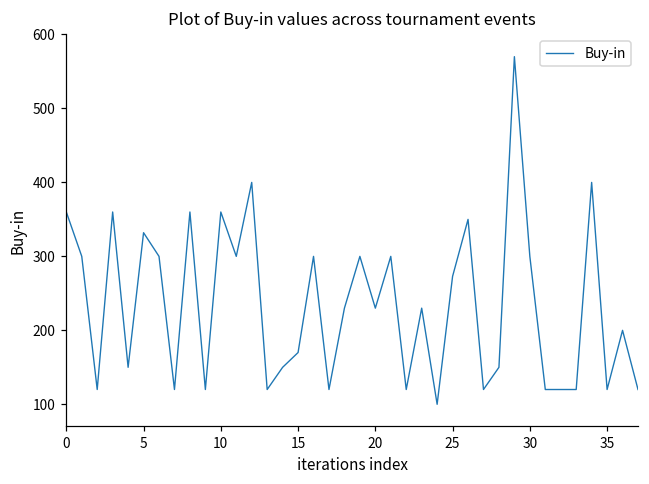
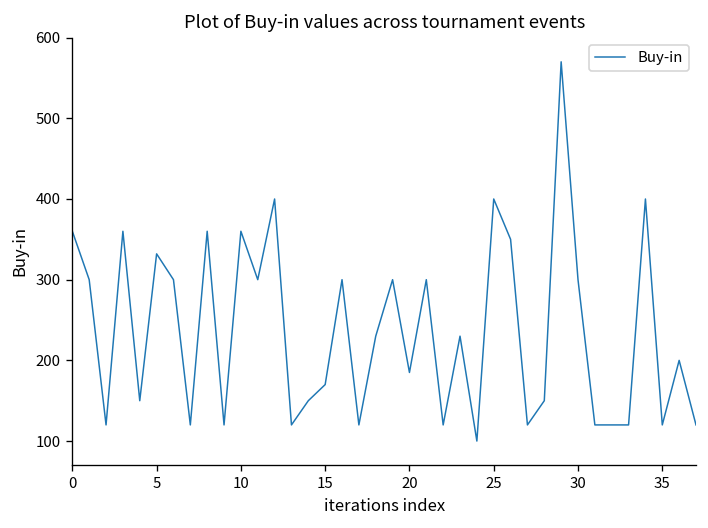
20: 230 -> 190
25: 270 -> 400
